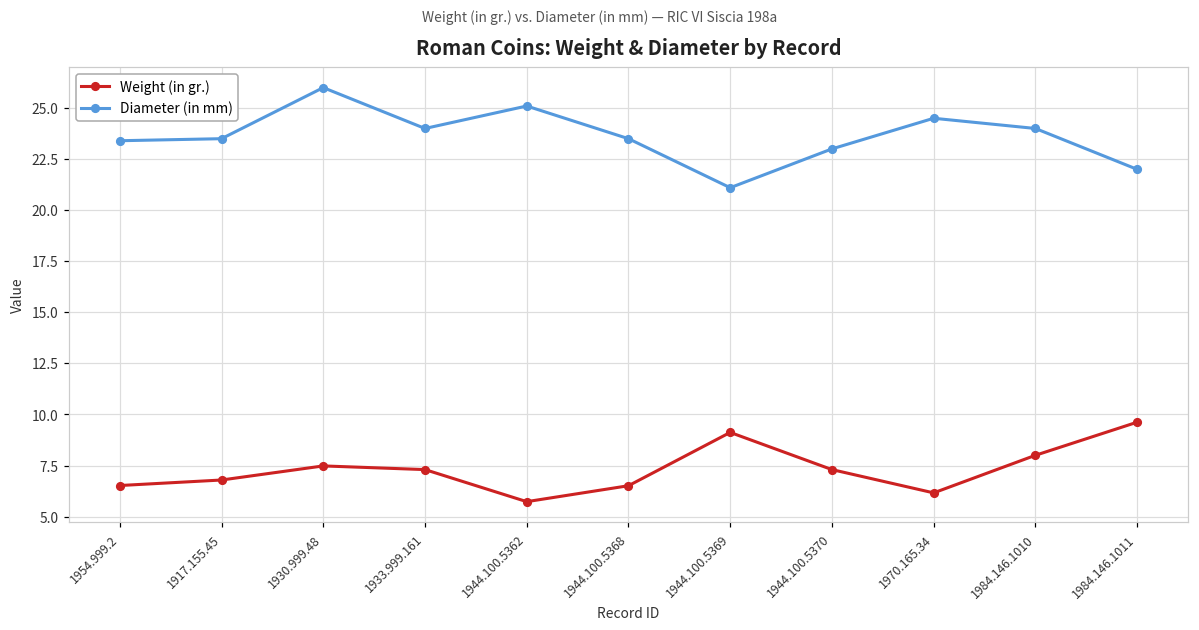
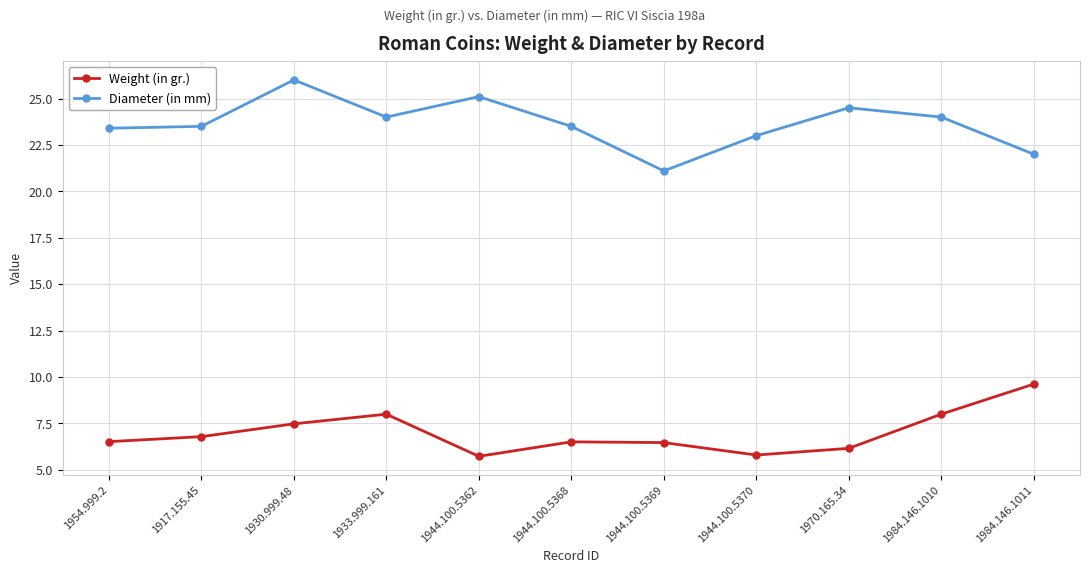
Weight (in gr.), 1933.999.161: 7.3 -> 8.0
Weight (in gr.), 1944.100.5369: 9.1 -> 6.5
Weight (in gr.), 1944.100.5370: 7.3 -> 5.8
